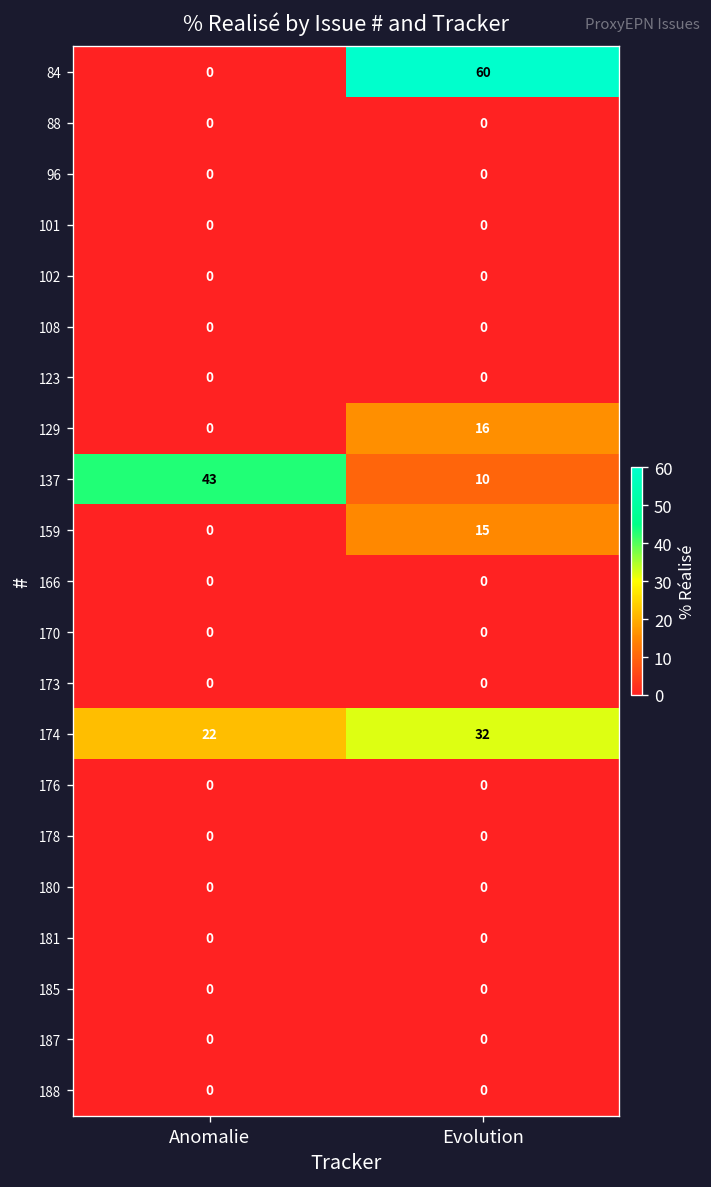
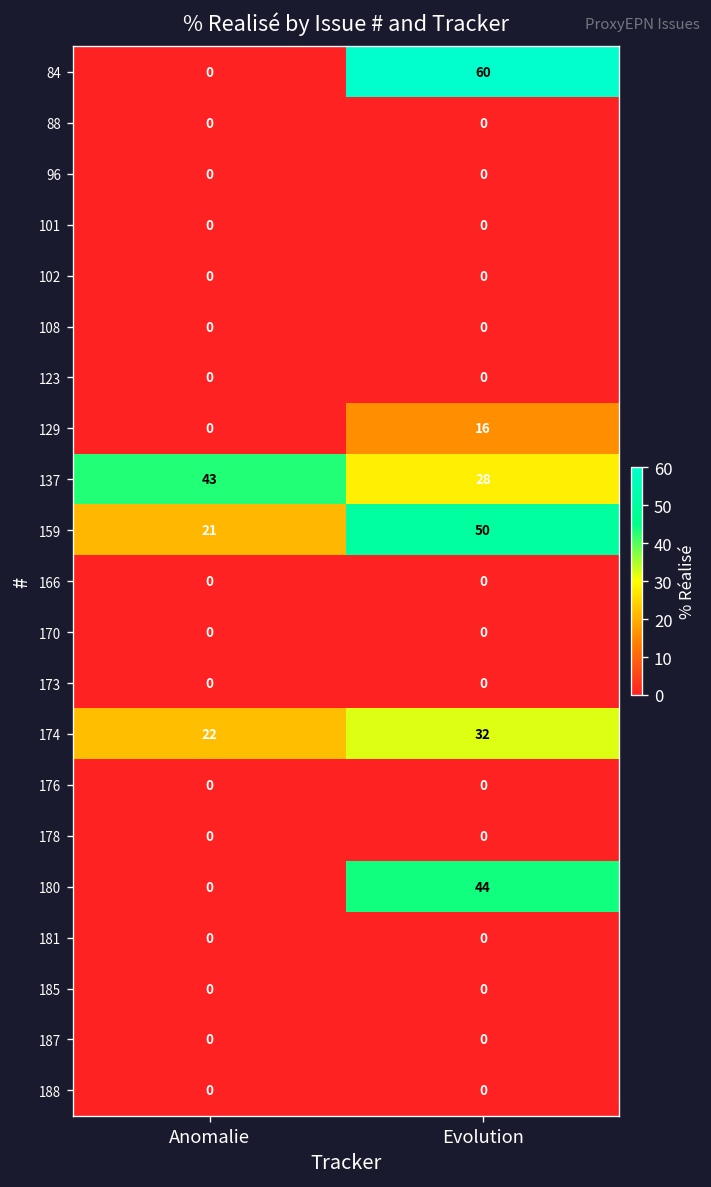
137, Evolution: 10 -> 28
159, Anomalie: 0 -> 21
159, Evolution: 15 -> 50
180, Evolution: 0 -> 44
